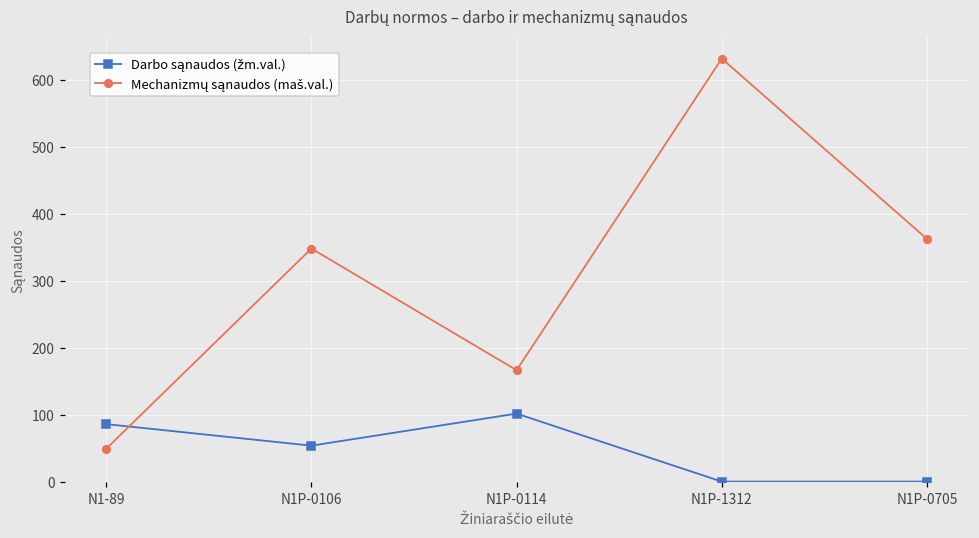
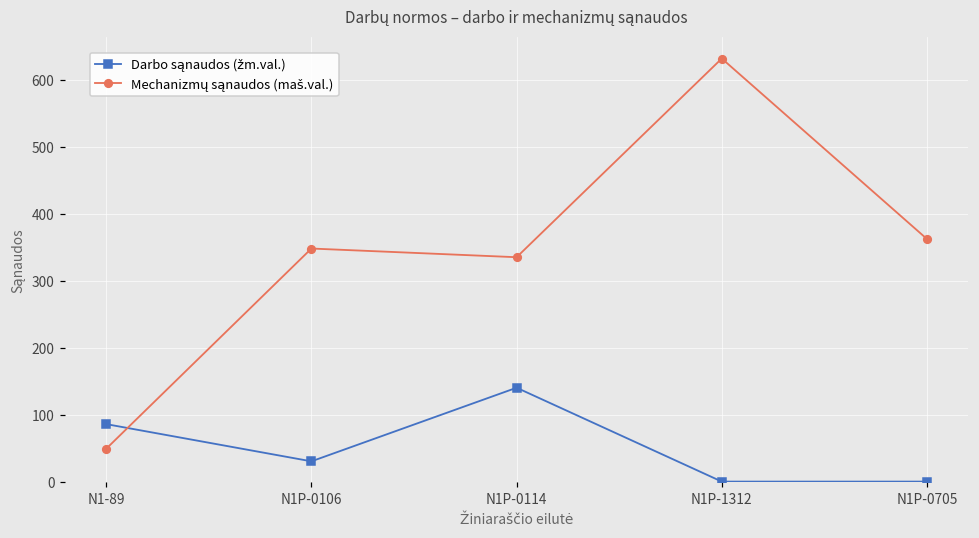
Darbo sąnaudos (žm.val.), N1P-0106: 50 -> 30
Darbo sąnaudos (žm.val.), N1P-0114: 100 -> 140
Mechanizmų sąnaudos (maš.val.), N1P-0114: 170 -> 340
